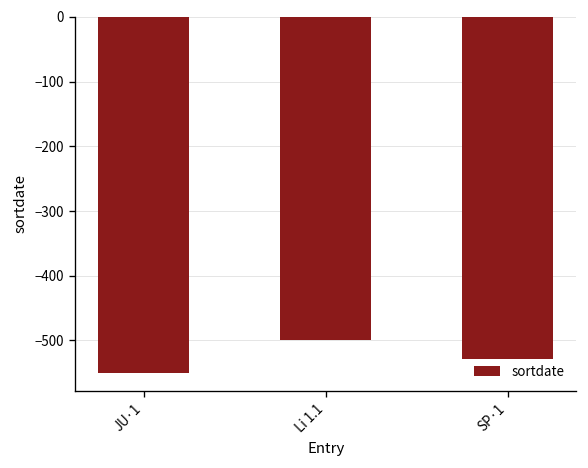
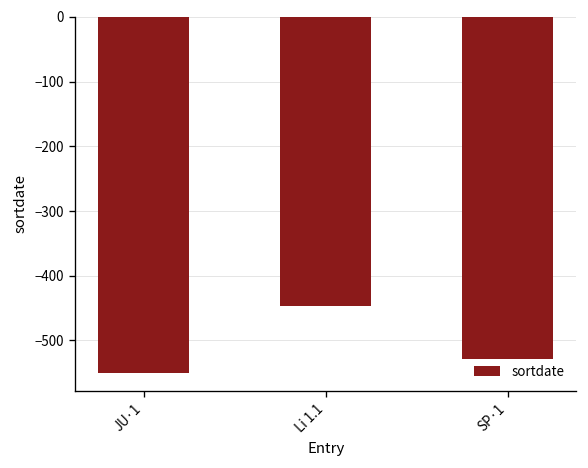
Li 1.1: -500 -> -450
